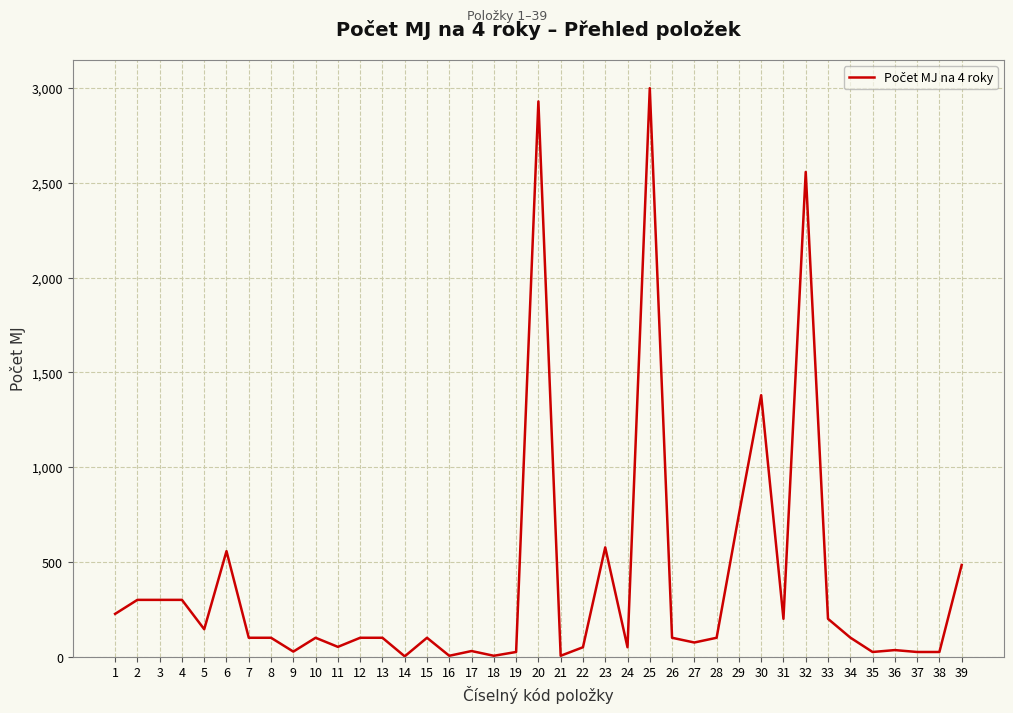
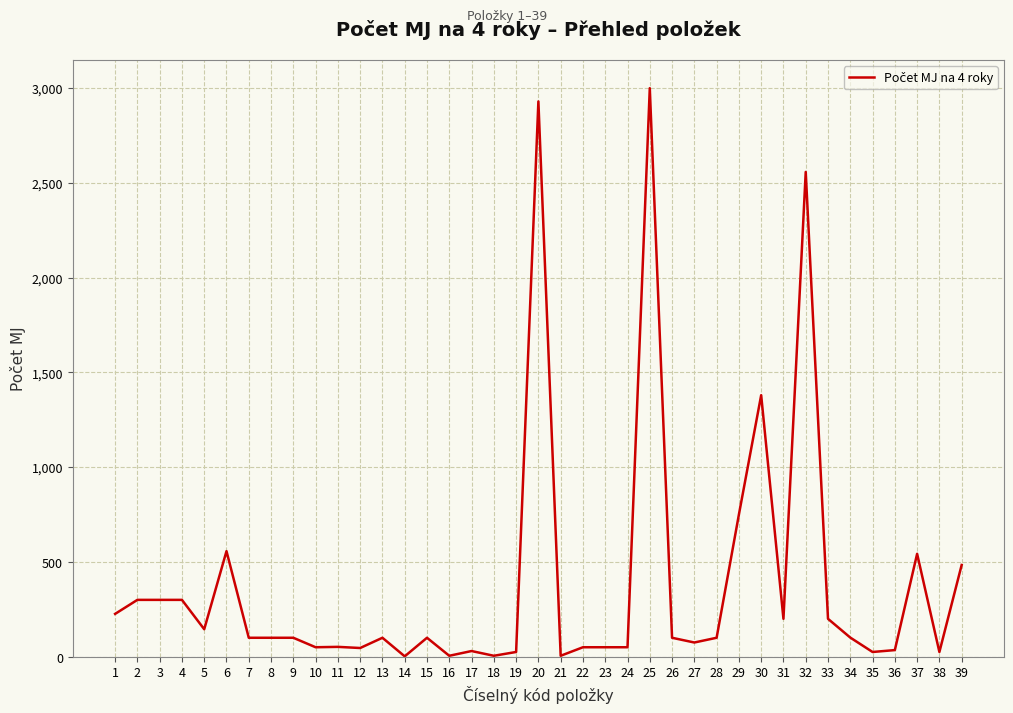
9: 30 -> 100
10: 100 -> 50
12: 100 -> 50
23: 580 -> 50
37: 30 -> 540
